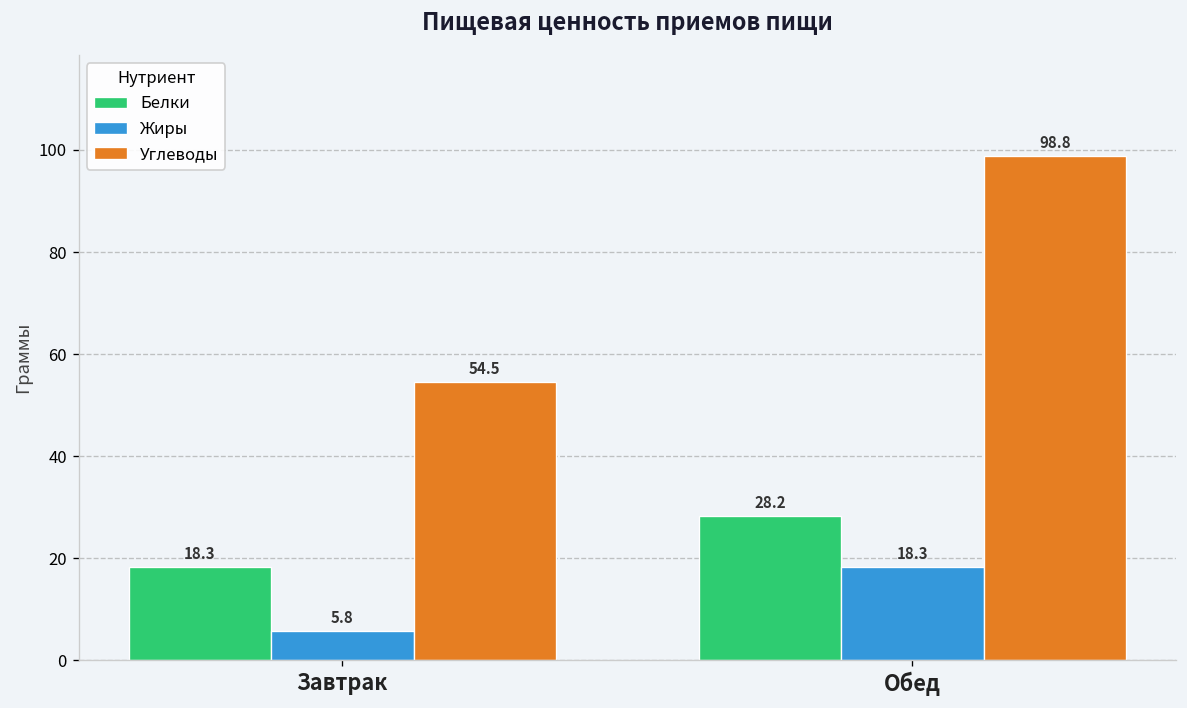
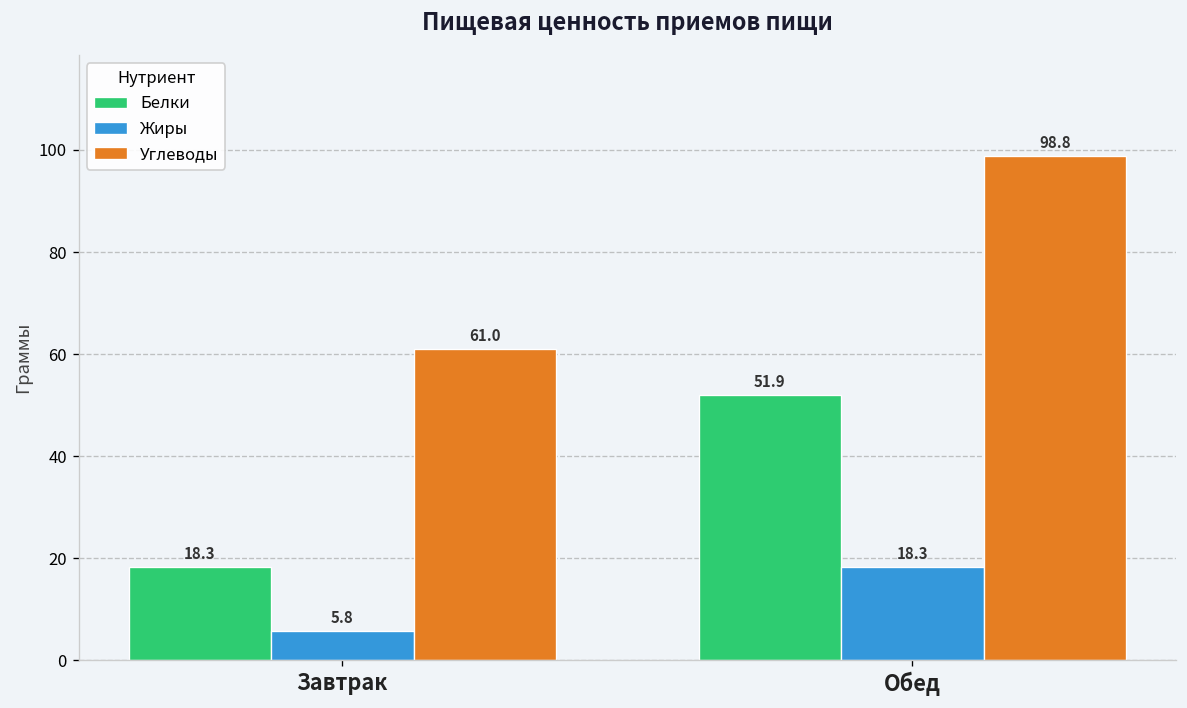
Углеводы, Завтрак: 54.5 -> 61.0
Белки, Обед: 28.2 -> 51.9
